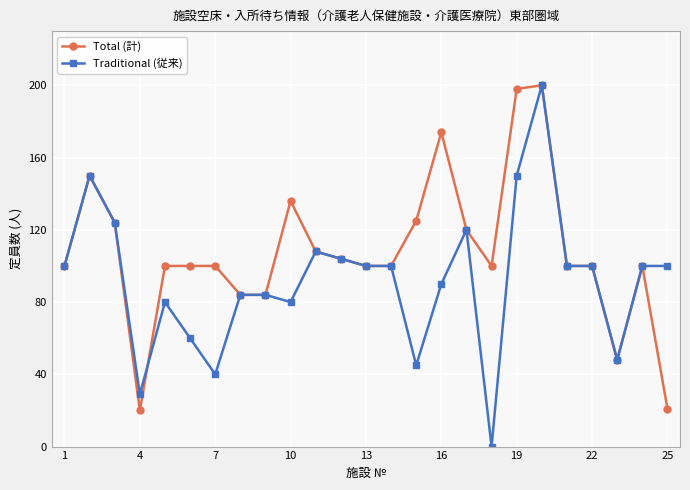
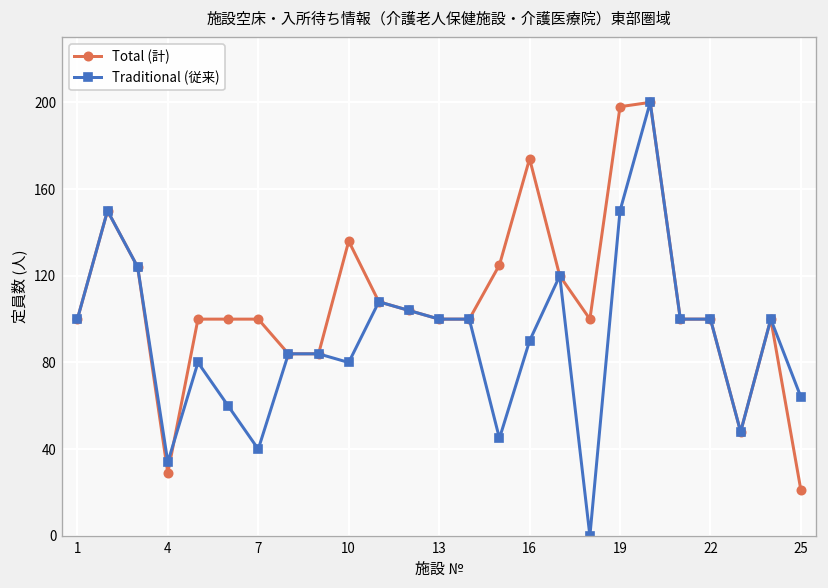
Total (計), 4: 20 -> 29
Traditional (従来), 4: 29 -> 34
Traditional (従来), 25: 100 -> 64
